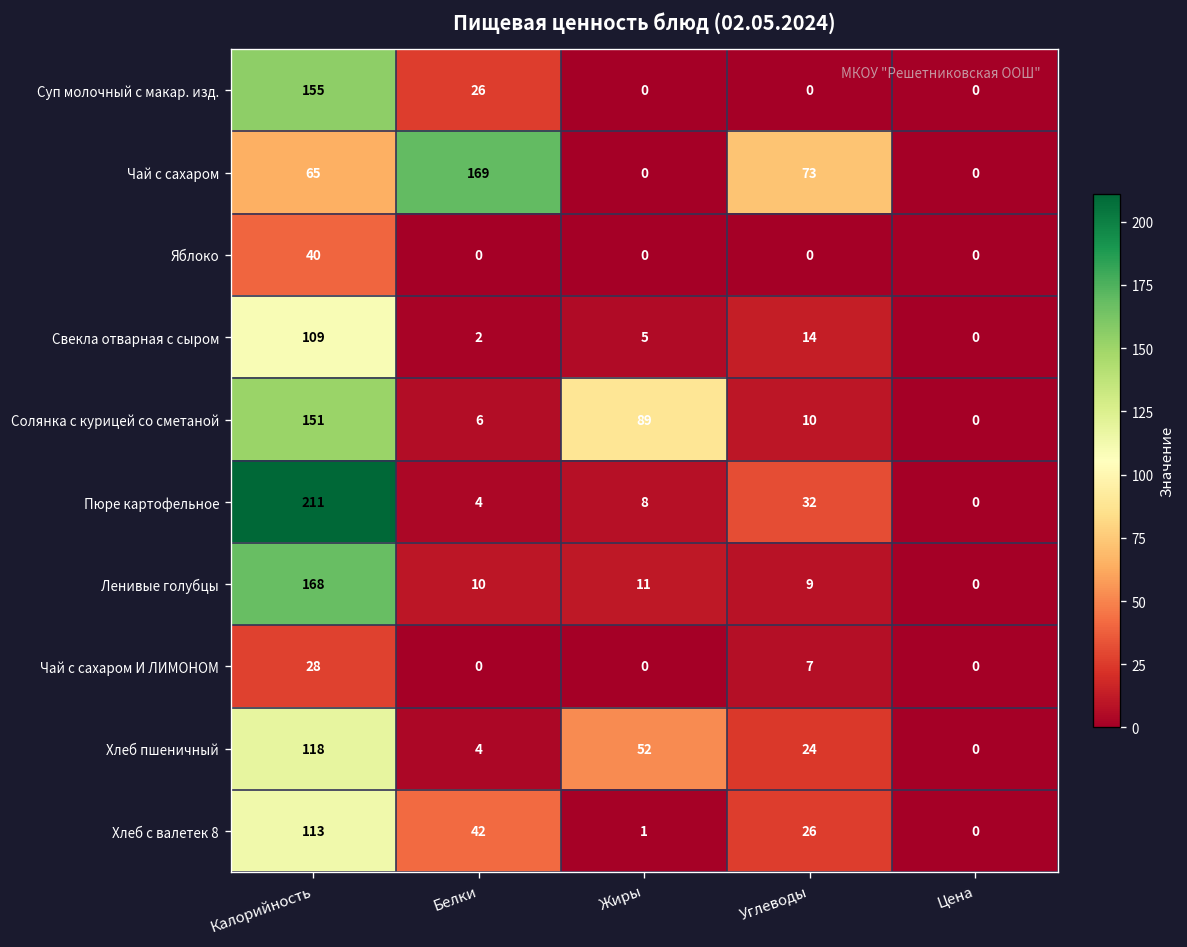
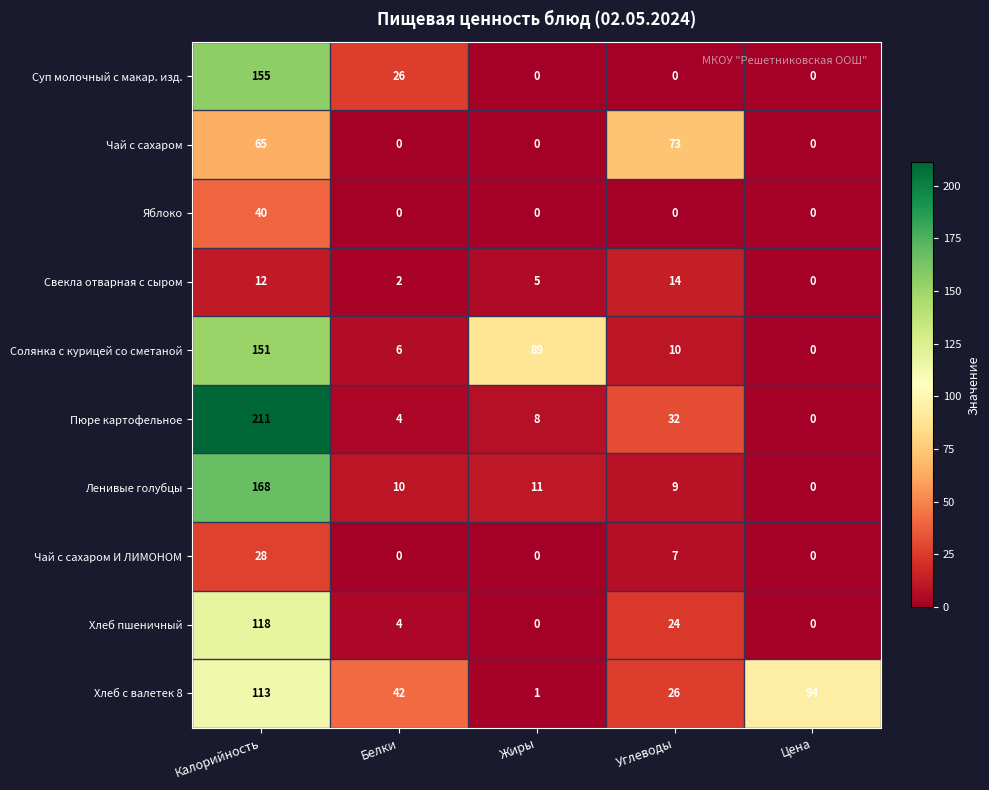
Чай с сахаром, Белки: 169 -> 0
Свекла отварная с сыром, Калорийность: 109 -> 12
Хлеб пшеничный, Жиры: 52 -> 0
Хлеб с валетек 8, Цена: 0 -> 94
